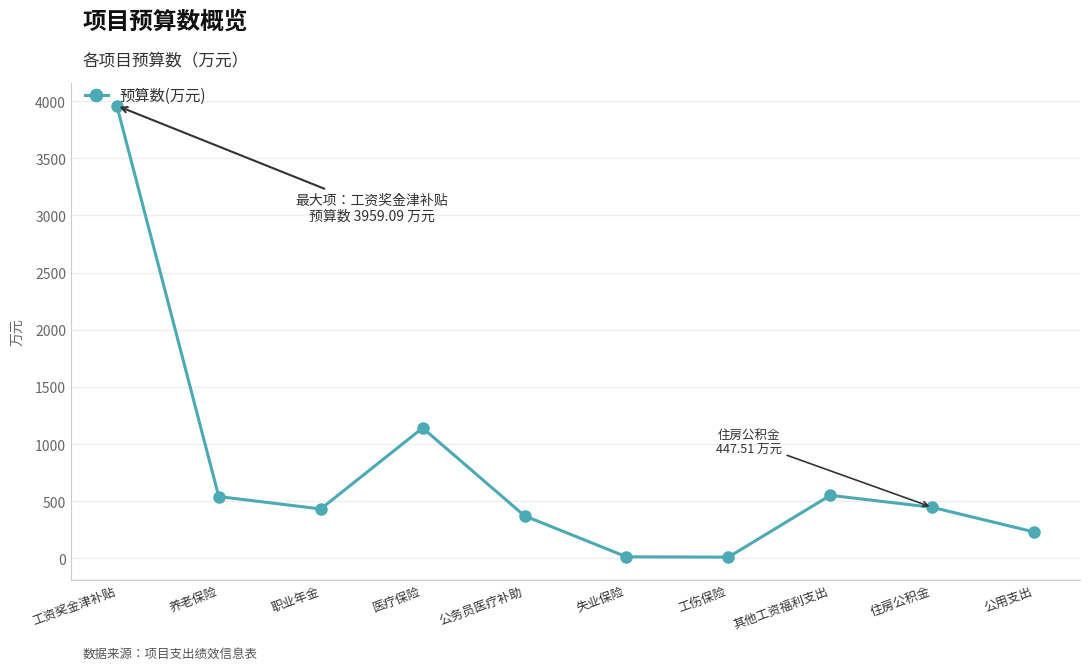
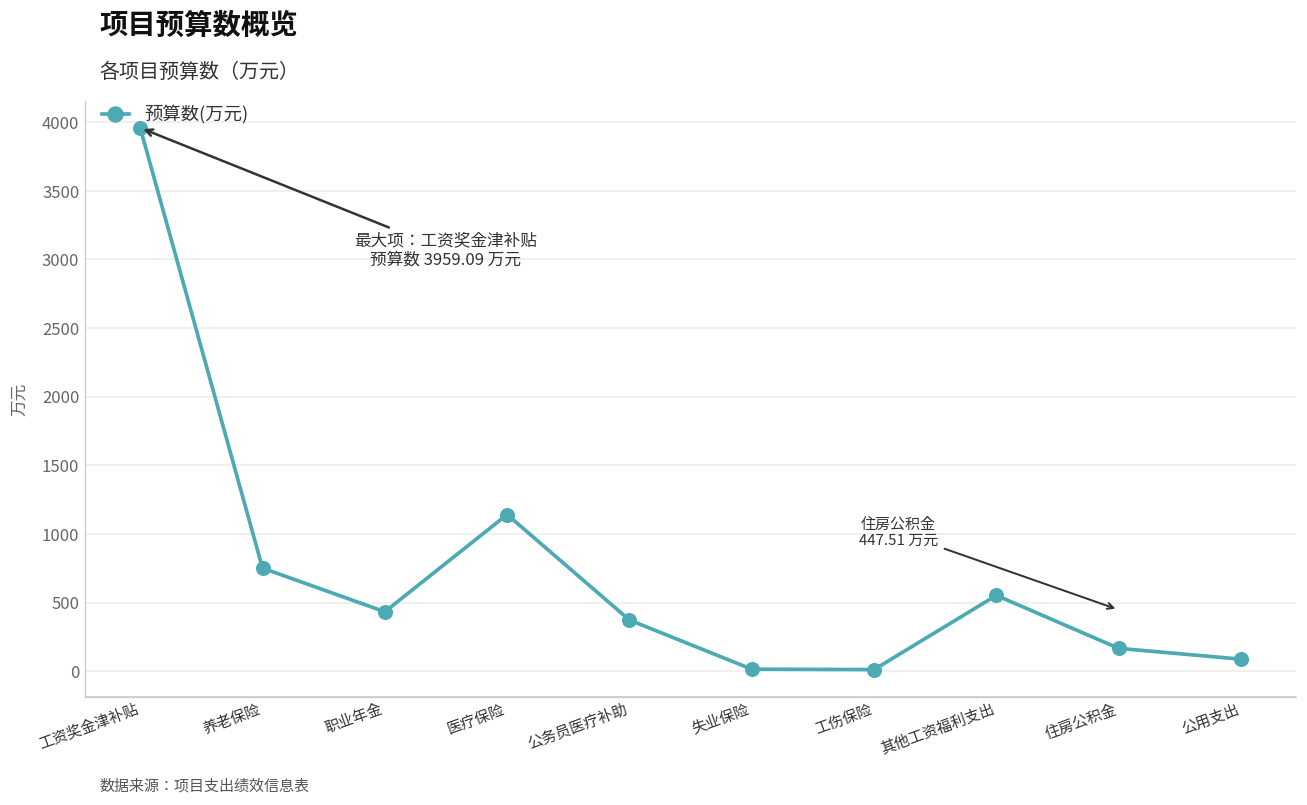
养老保险: 540 -> 750
住房公积金: 450 -> 170
公用支出: 230 -> 90
